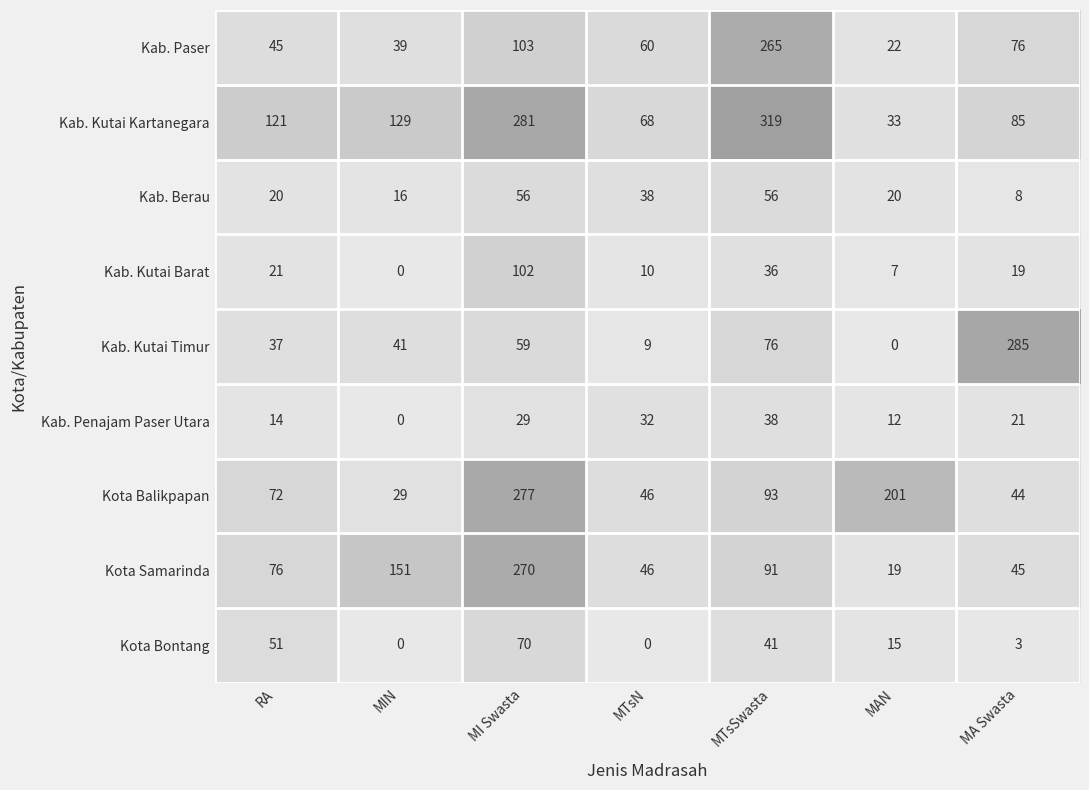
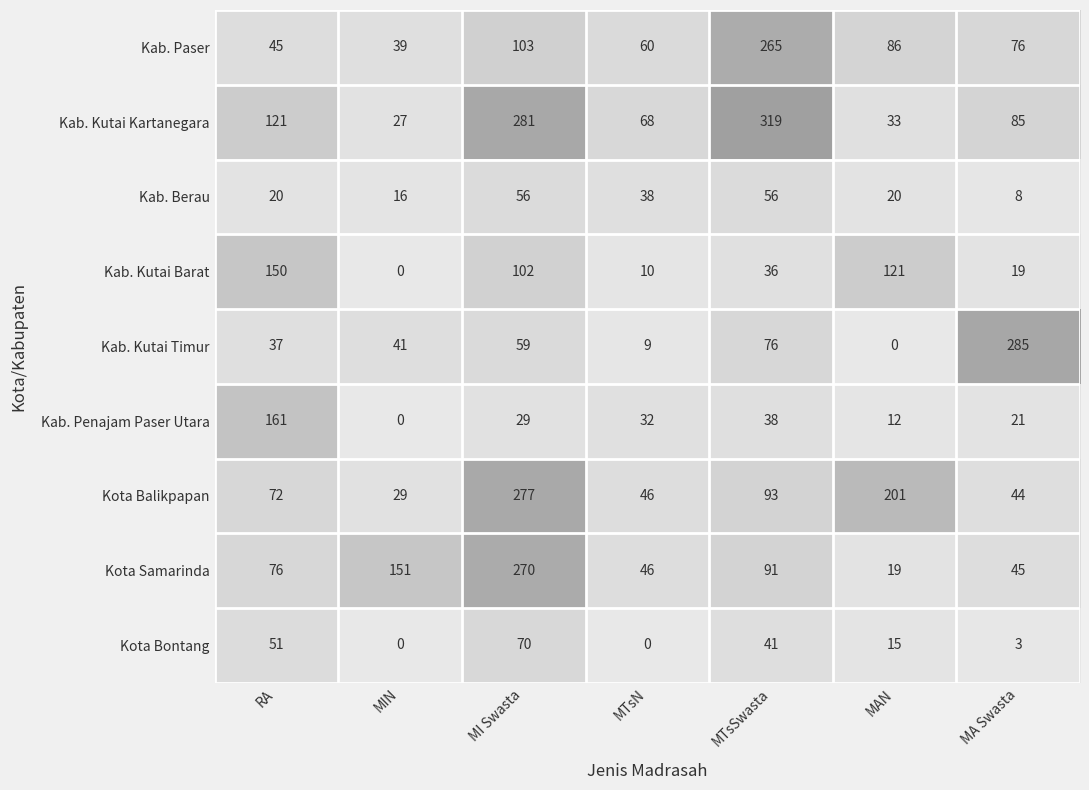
Kab. Paser, MAN: 22 -> 86
Kab. Kutai Kartanegara, MIN: 129 -> 27
Kab. Kutai Barat, RA: 21 -> 150
Kab. Kutai Barat, MAN: 7 -> 121
Kab. Penajam Paser Utara, RA: 14 -> 161
